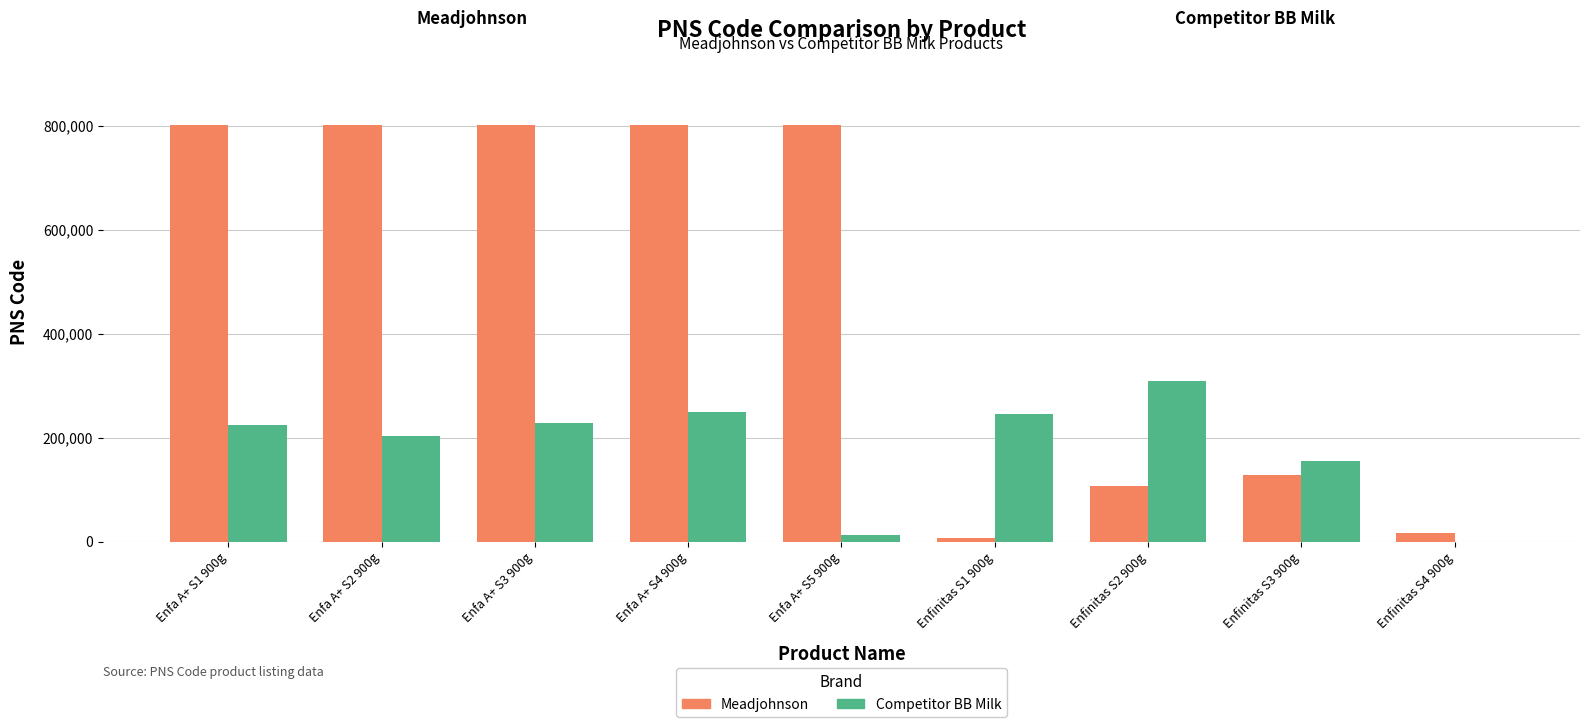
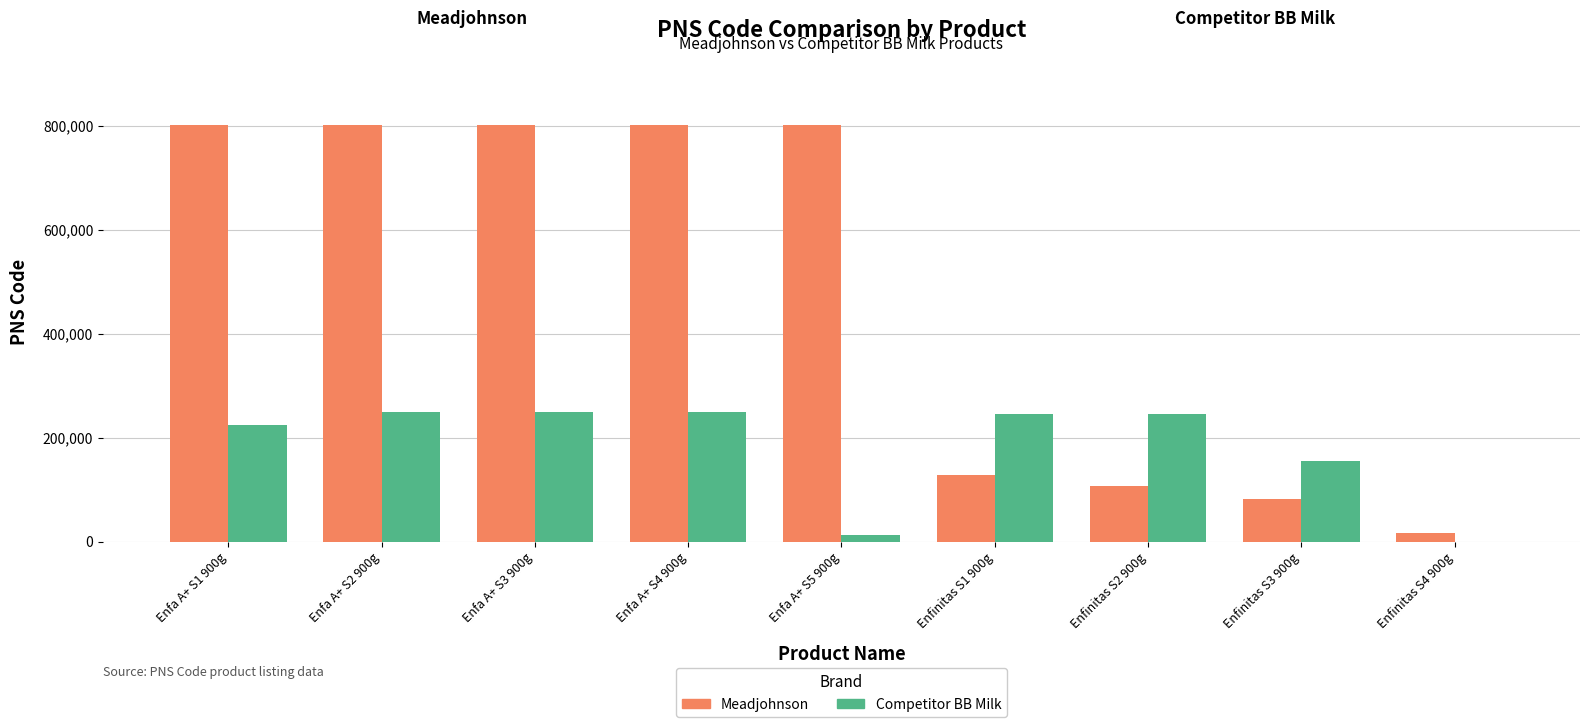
Competitor BB Milk, Enfa A+ S2 900g: 200,000 -> 250,000
Competitor BB Milk, Enfa A+ S3 900g: 230,000 -> 250,000
Meadjohnson, Enfinitas S1 900g: 10,000 -> 130,000
Competitor BB Milk, Enfinitas S2 900g: 310,000 -> 250,000
Meadjohnson, Enfinitas S3 900g: 130,000 -> 80,000
